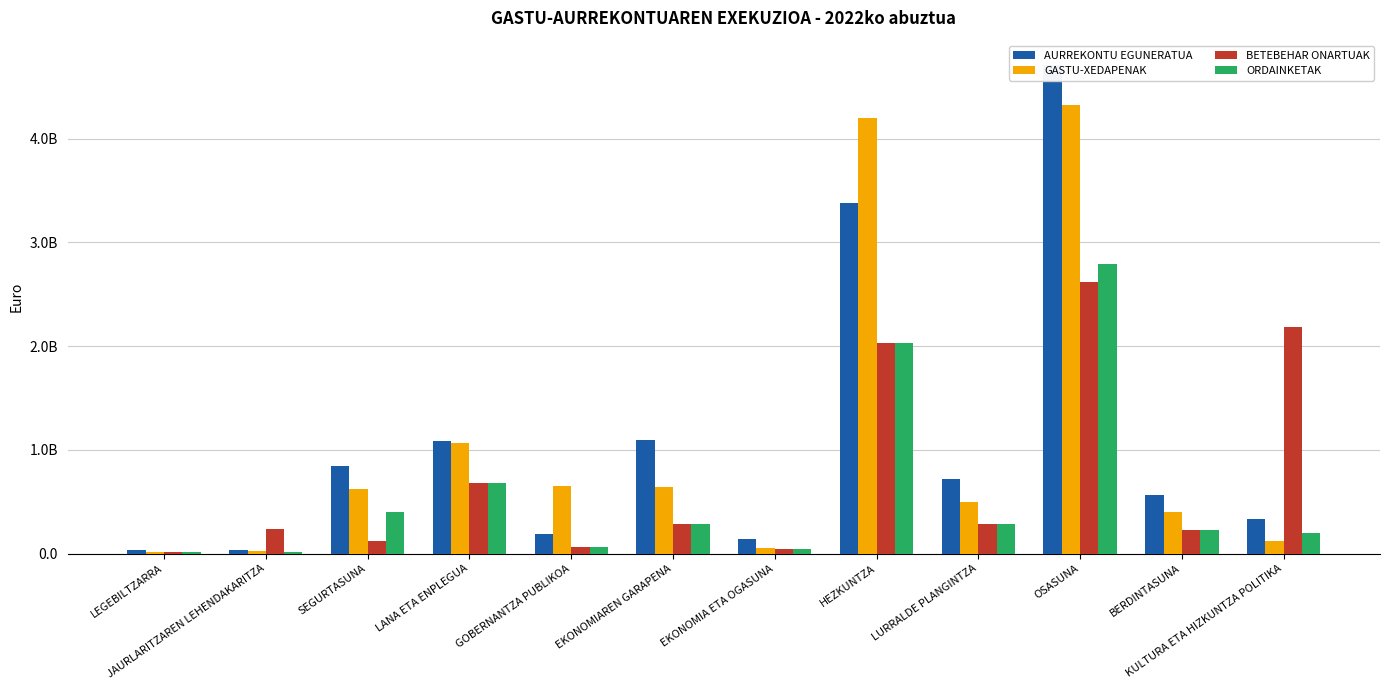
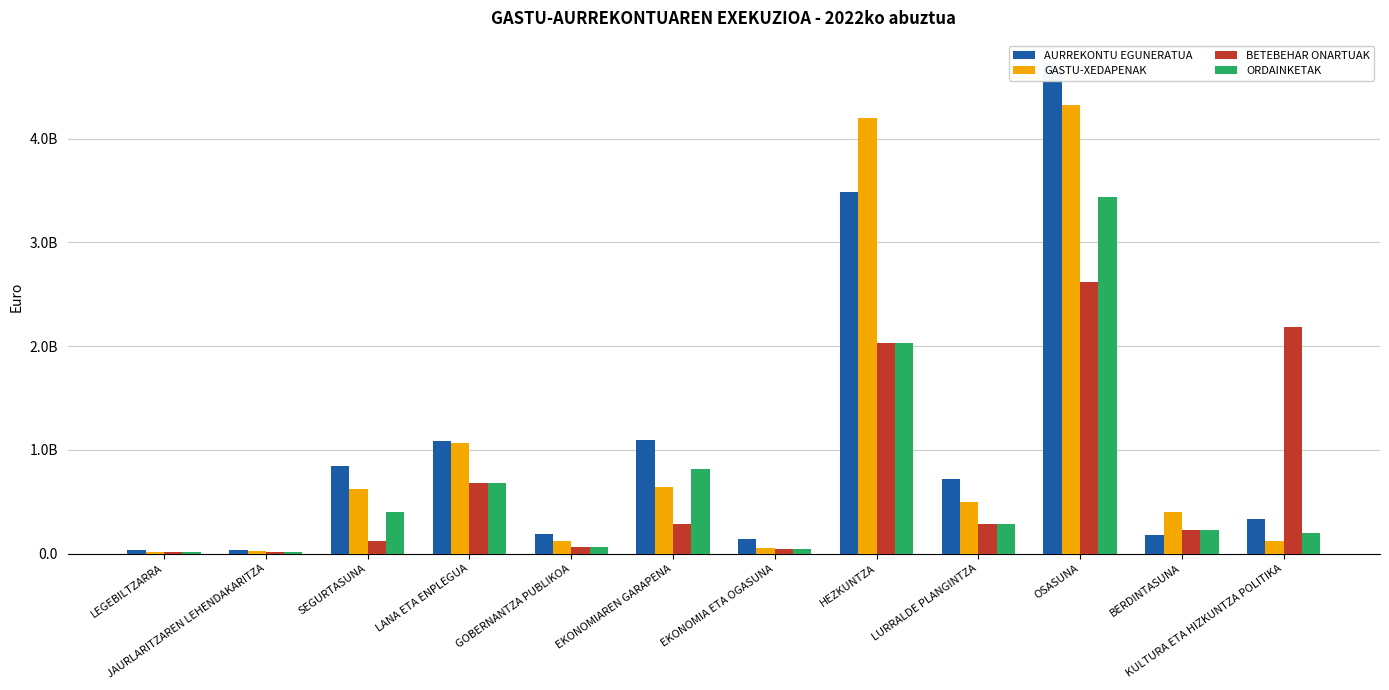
BETEBEHAR ONARTUAK, JAURLARITZAREN LEHENDAKARITZA: 230000000 -> 10000000
GASTU-XEDAPENAK, GOBERNANTZA PUBLIKOA: 650000000 -> 120000000
ORDAINKETAK, EKONOMIAREN GARAPENA: 290000000 -> 820000000
AURREKONTU EGUNERATUA, HEZKUNTZA: 3380000000 -> 3480000000
ORDAINKETAK, OSASUNA: 2790000000 -> 3440000000
AURREKONTU EGUNERATUA, BERDINTASUNA: 560000000 -> 180000000
